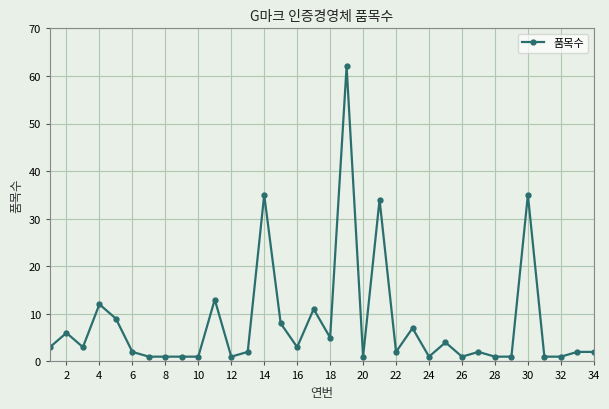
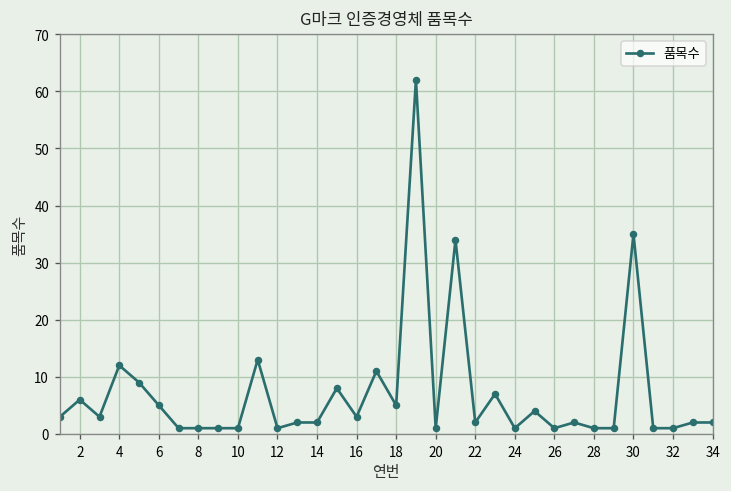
6: 2 -> 5
14: 35 -> 2
